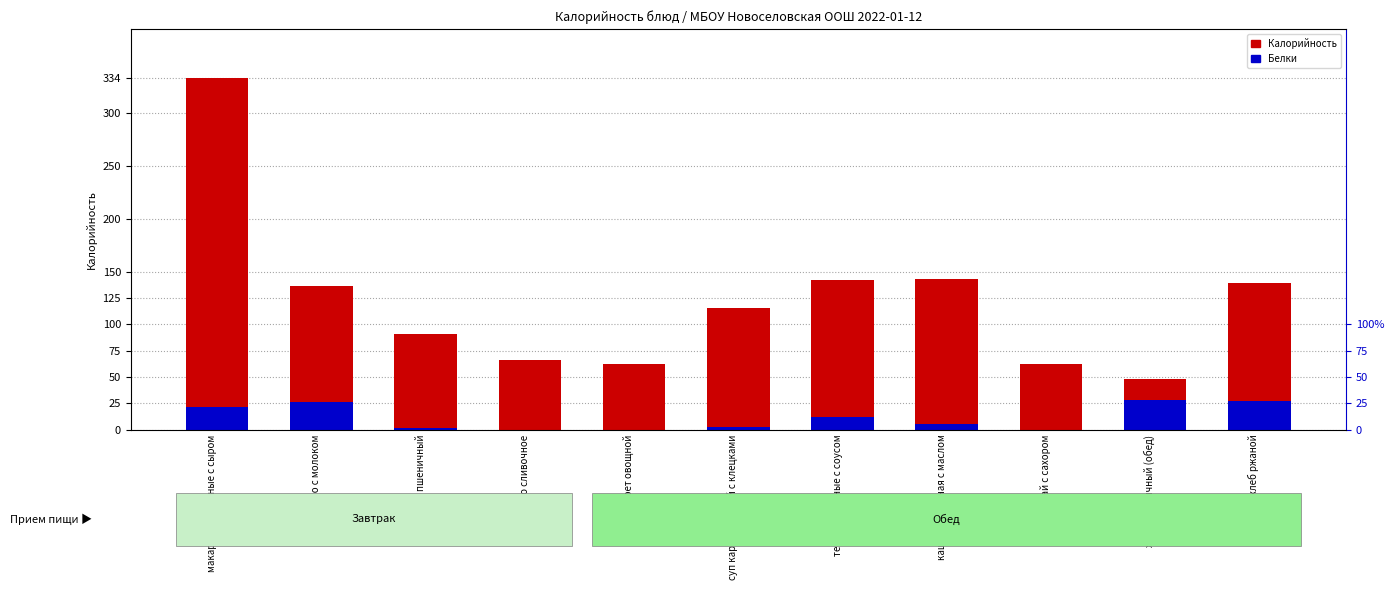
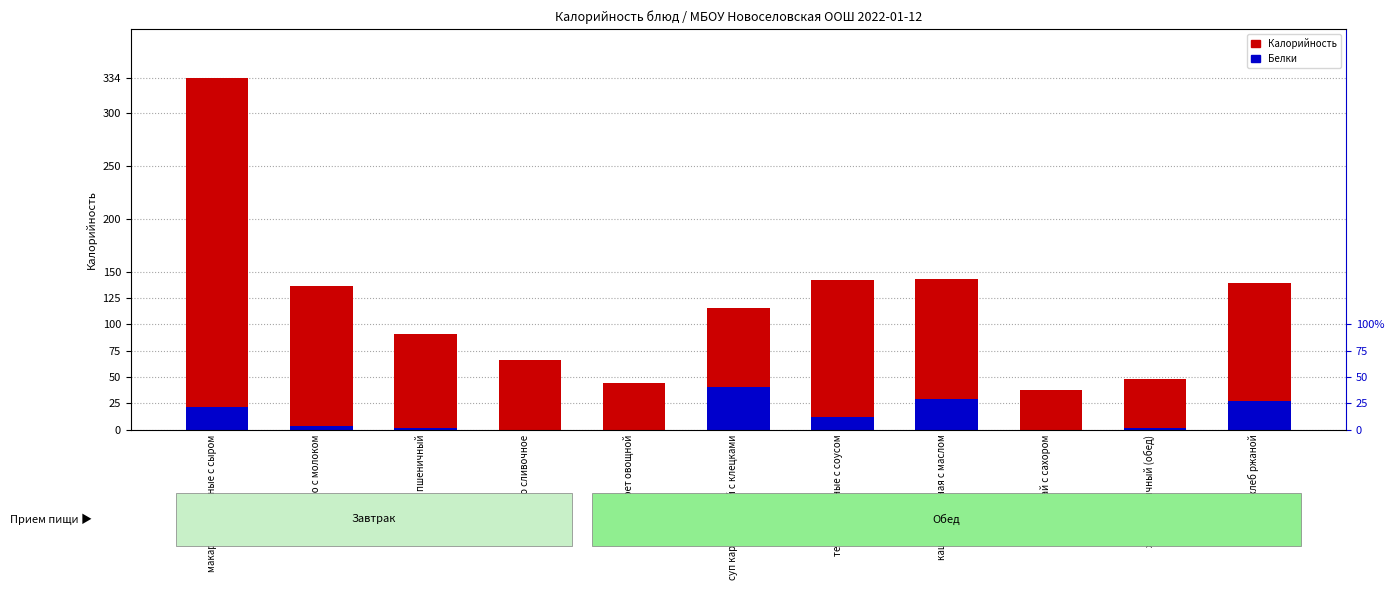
Белки, какао с молоком: 26 -> 4
Калорийность, винегрет овощной: 62 -> 44
Белки, суп картофельный с клецками: 3 -> 41
Белки, каша пшеничная с маслом: 5 -> 29
Калорийность, чай с сахором: 62 -> 38
Белки, хлеб пшеничный (обед): 28 -> 2
